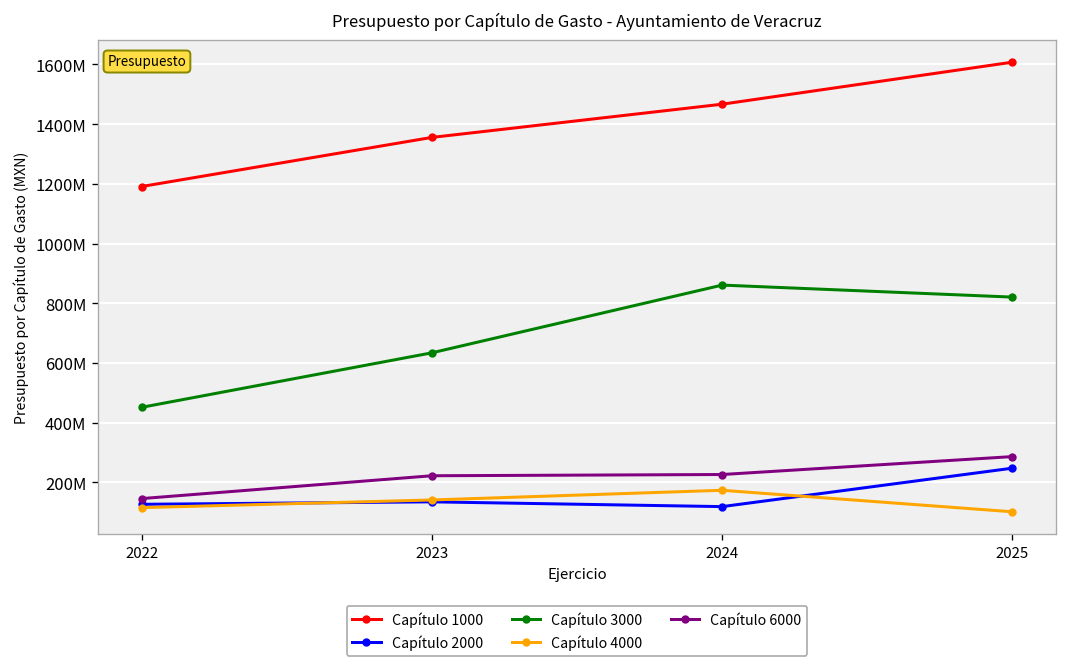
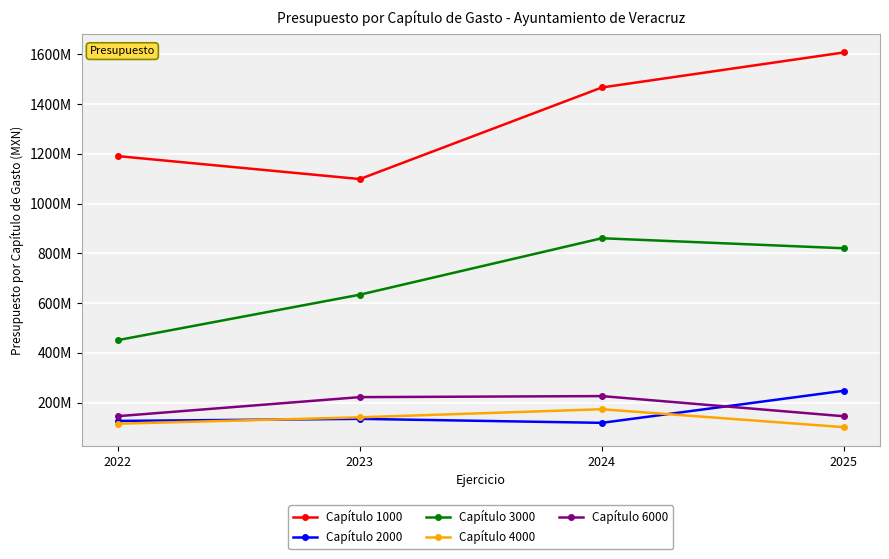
Capítulo 1000, 2023: 1360000000 -> 1100000000
Capítulo 6000, 2025: 290000000 -> 140000000
